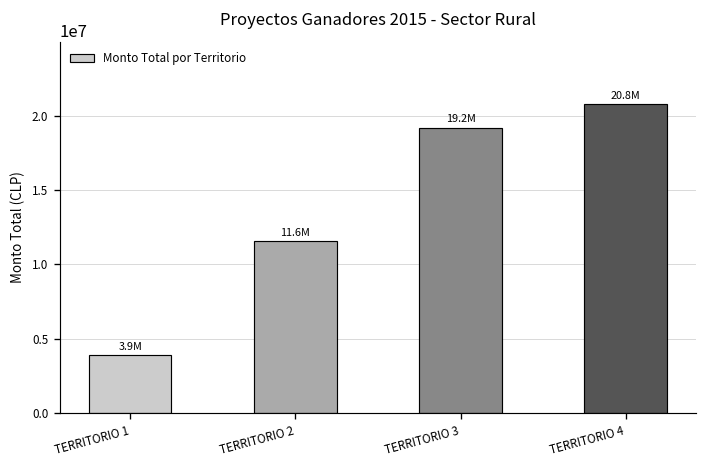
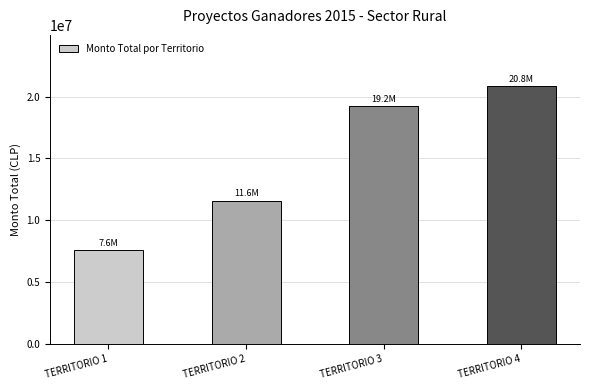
TERRITORIO 1: 3.9M -> 7.6M
